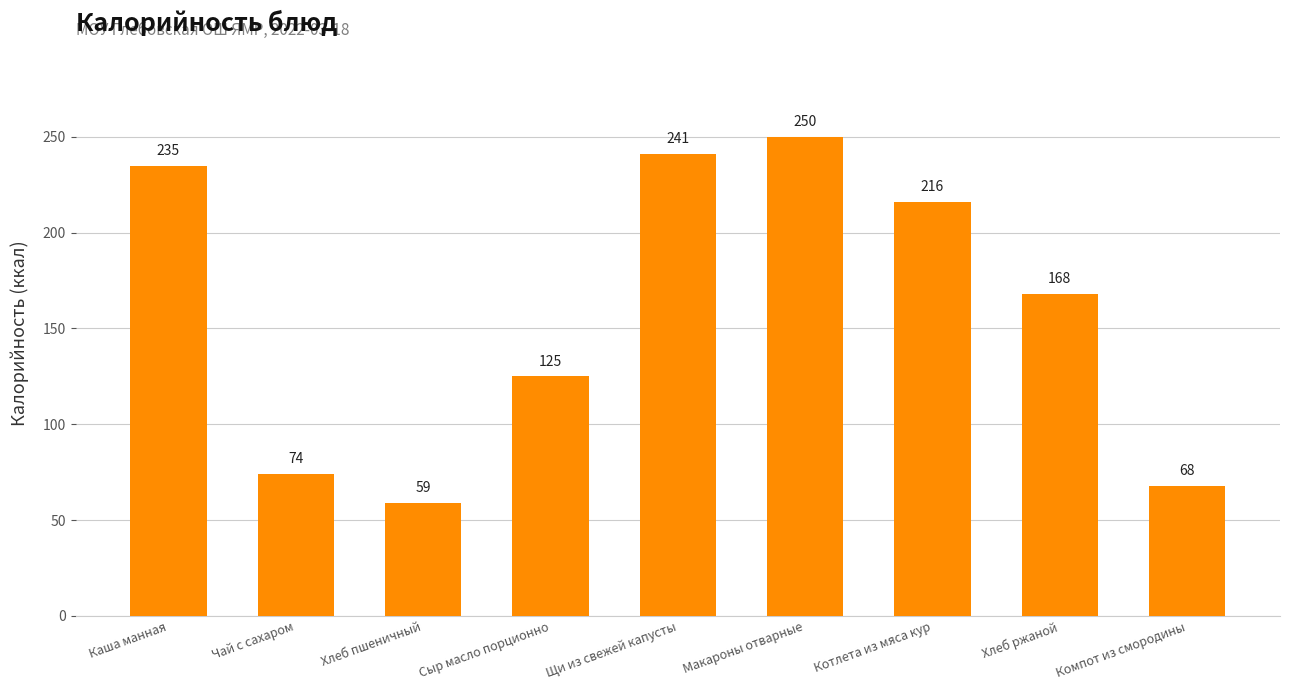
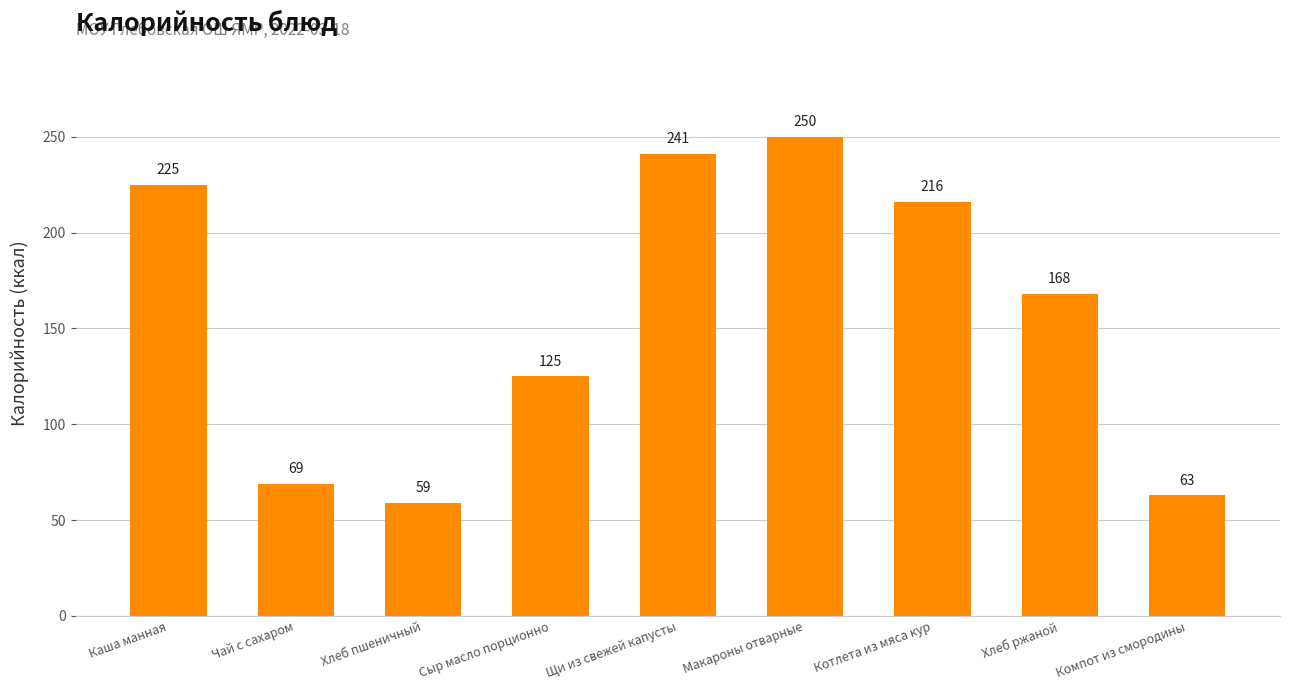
Каша манная: 235 -> 225
Чай с сахаром: 74 -> 69
Компот из смородины: 68 -> 63
